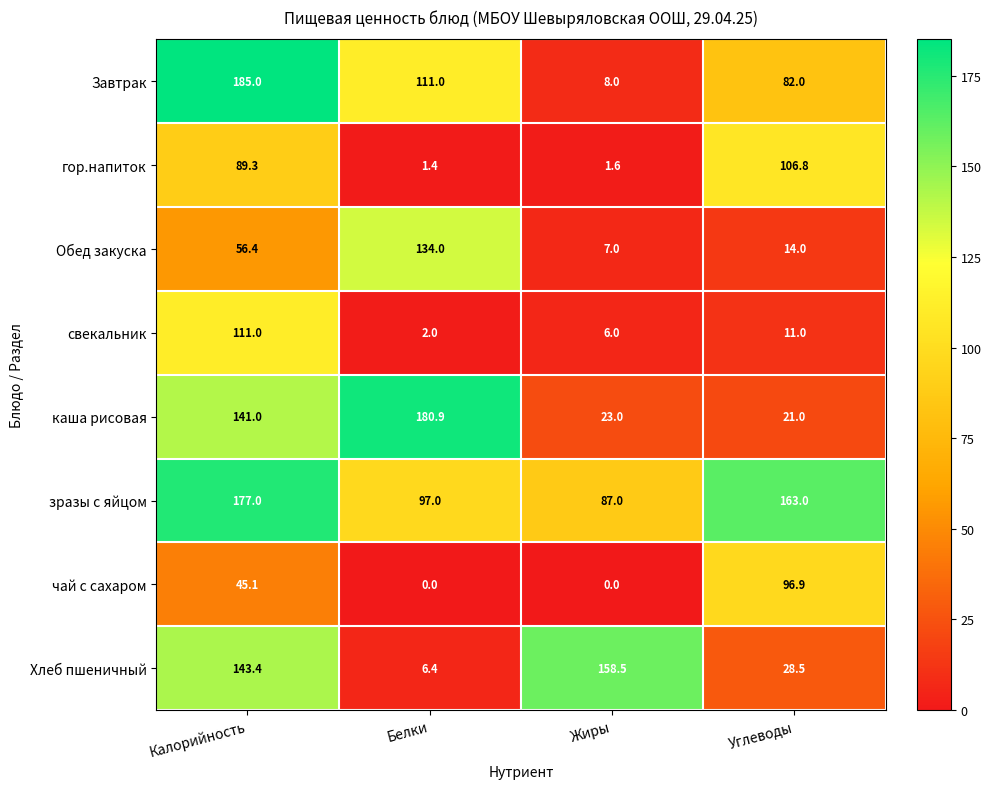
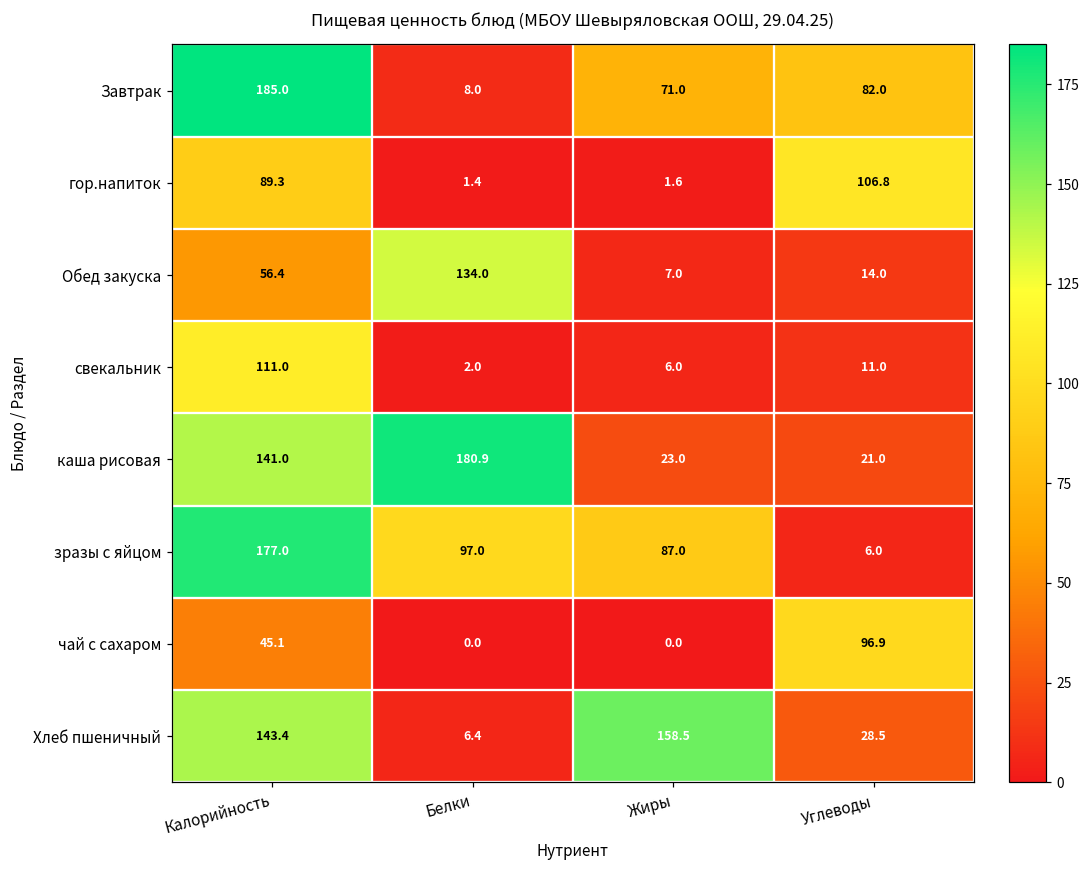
Завтрак, Белки: 111.0 -> 8.0
Завтрак, Жиры: 8.0 -> 71.0
зразы с яйцом, Углеводы: 163.0 -> 6.0
